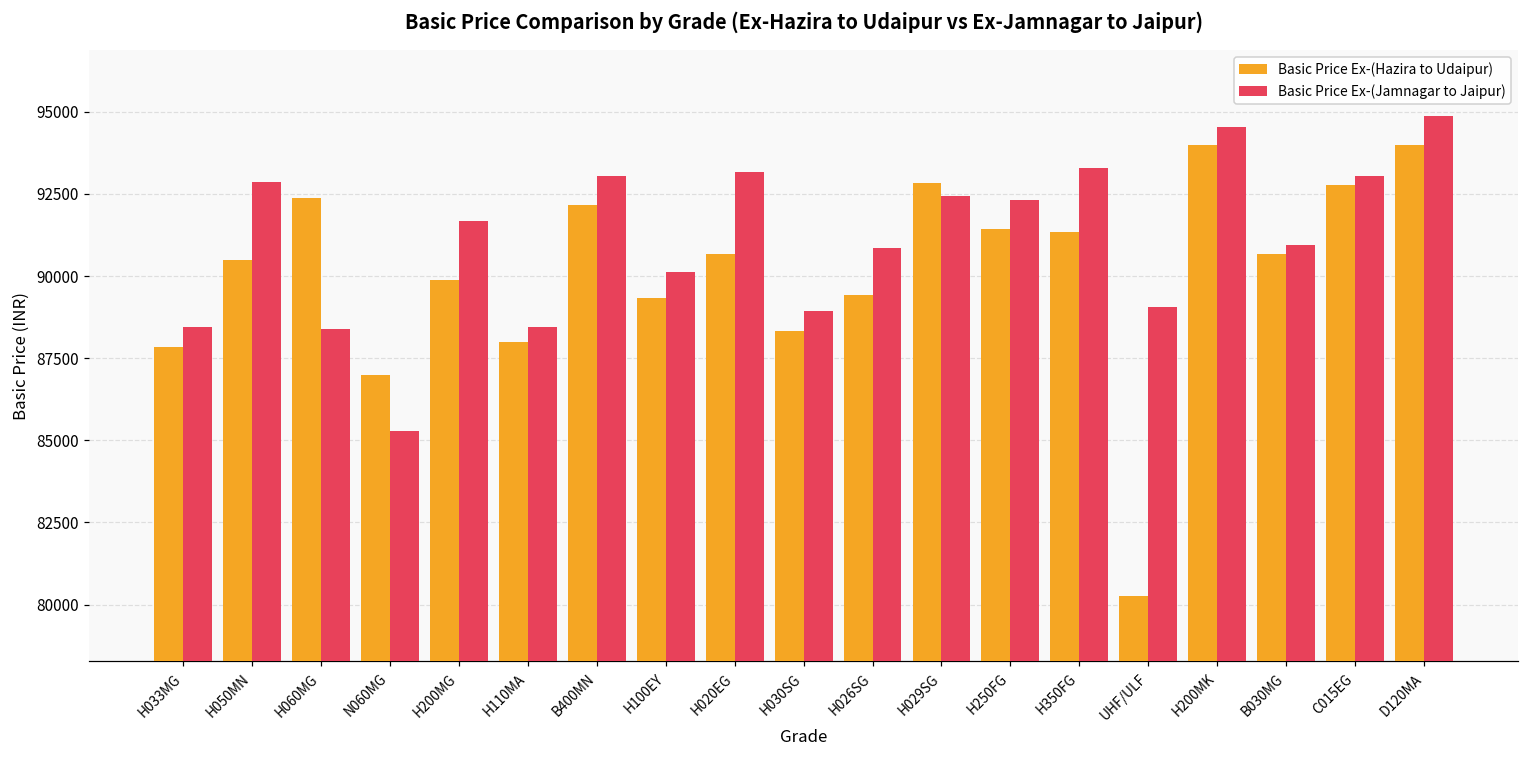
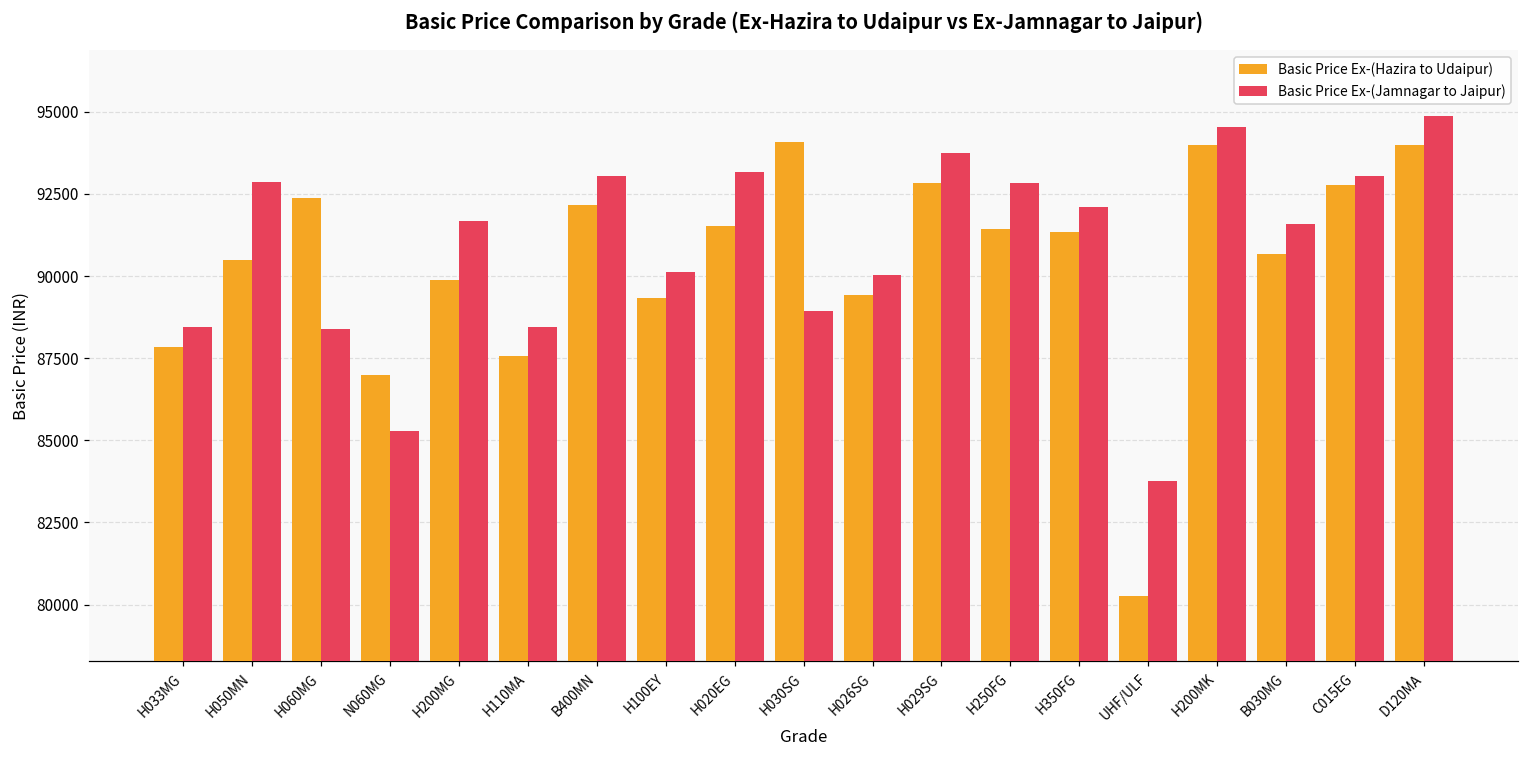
Basic Price Ex-(Hazira to Udaipur), H110MA: 88000 -> 87600
Basic Price Ex-(Hazira to Udaipur), H020EG: 90700 -> 91500
Basic Price Ex-(Hazira to Udaipur), H030SG: 88300 -> 94100
Basic Price Ex-(Jamnagar to Jaipur), H026SG: 90900 -> 90000
Basic Price Ex-(Jamnagar to Jaipur), H029SG: 92400 -> 93700
Basic Price Ex-(Jamnagar to Jaipur), H250FG: 92300 -> 92800
Basic Price Ex-(Jamnagar to Jaipur), H350FG: 93300 -> 92100
Basic Price Ex-(Jamnagar to Jaipur), UHF/ULF: 89100 -> 83800
Basic Price Ex-(Jamnagar to Jaipur), B030MG: 91000 -> 91600
